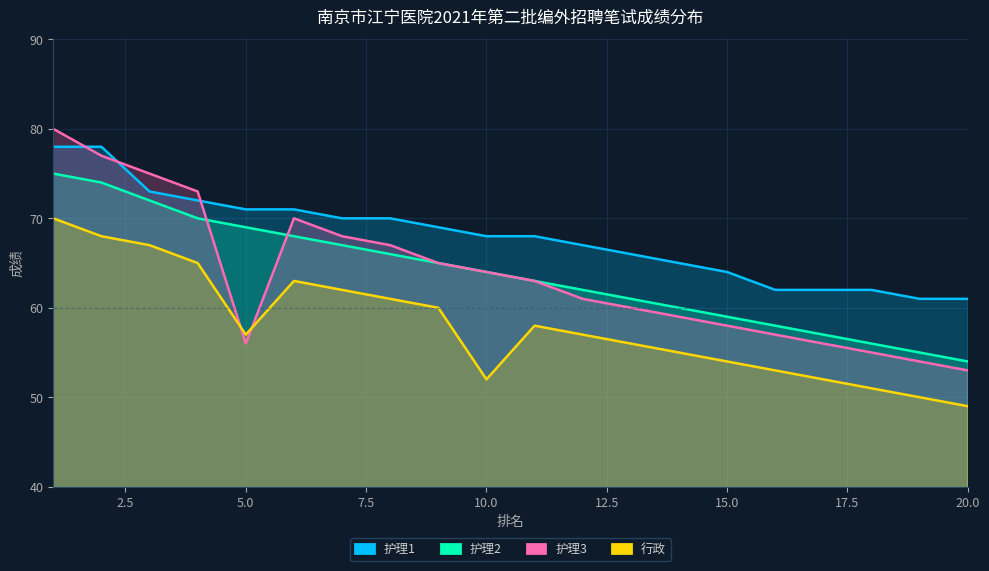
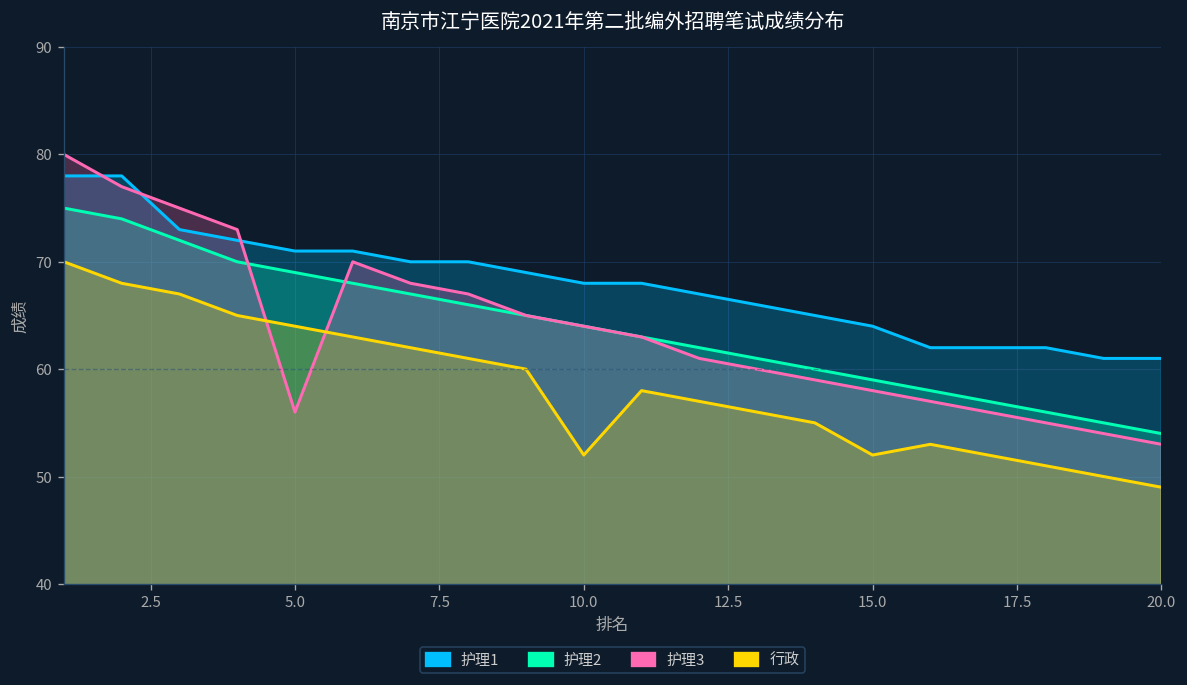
行政, 5.0: 57 -> 64
行政, 15.0: 54 -> 52
